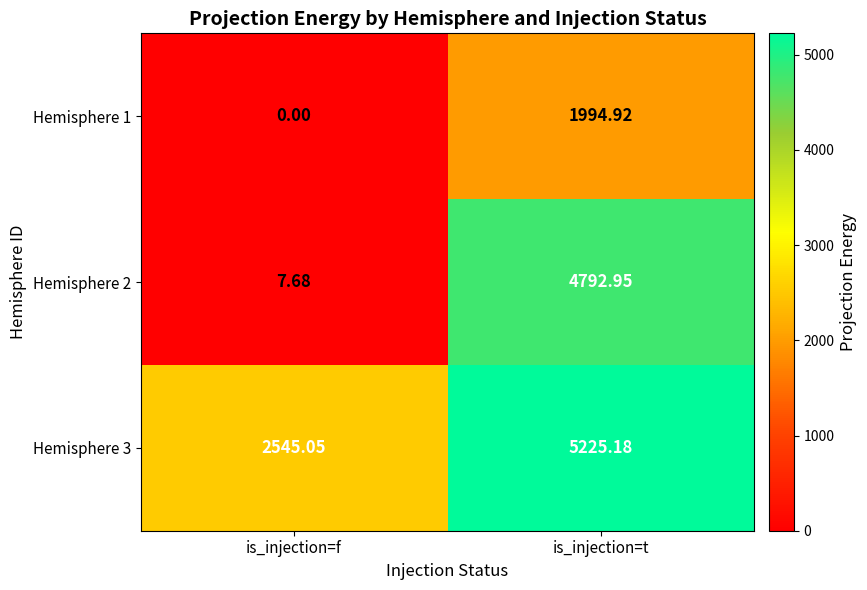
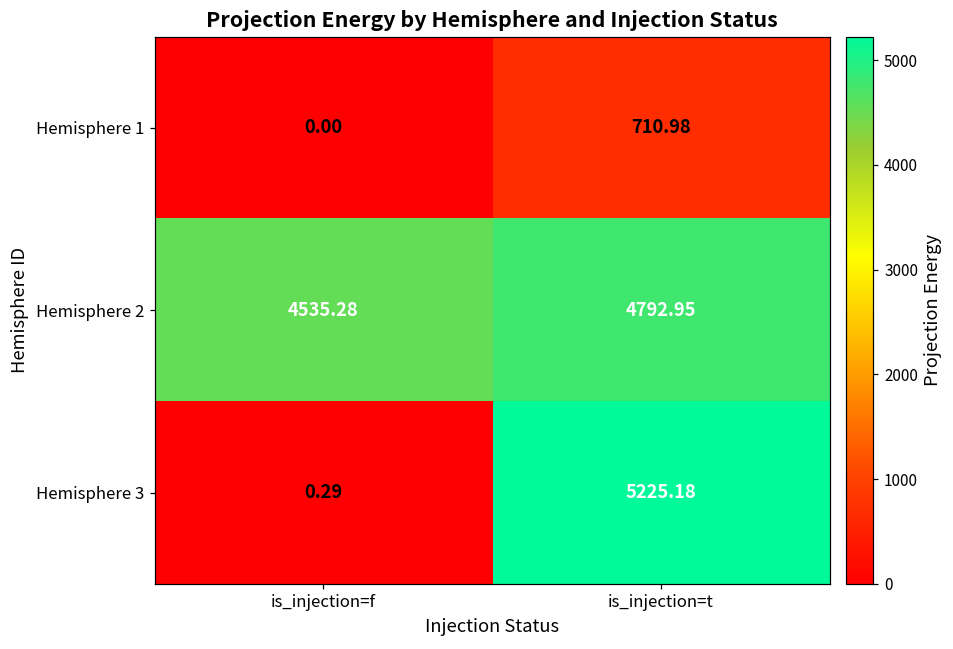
Hemisphere 1, is_injection=t: 1994.92 -> 710.98
Hemisphere 2, is_injection=f: 7.68 -> 4535.28
Hemisphere 3, is_injection=f: 2545.05 -> 0.29
